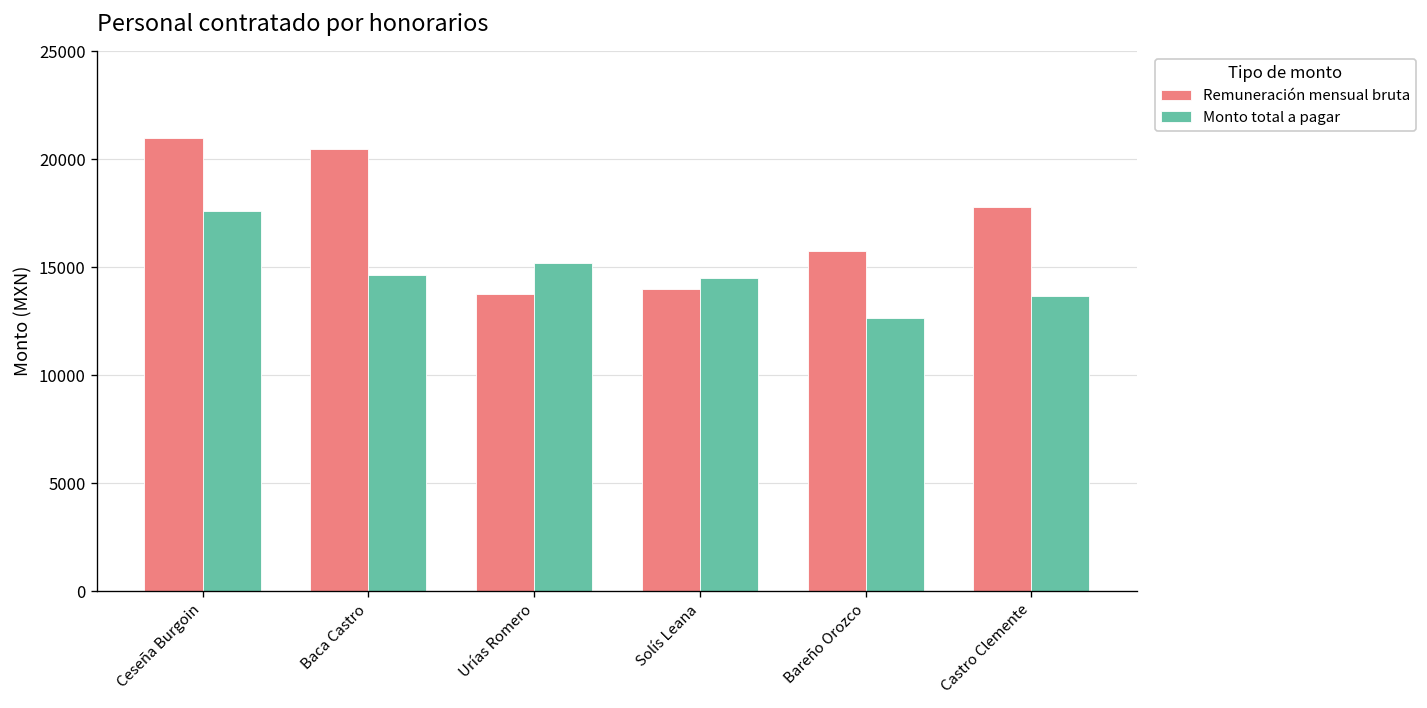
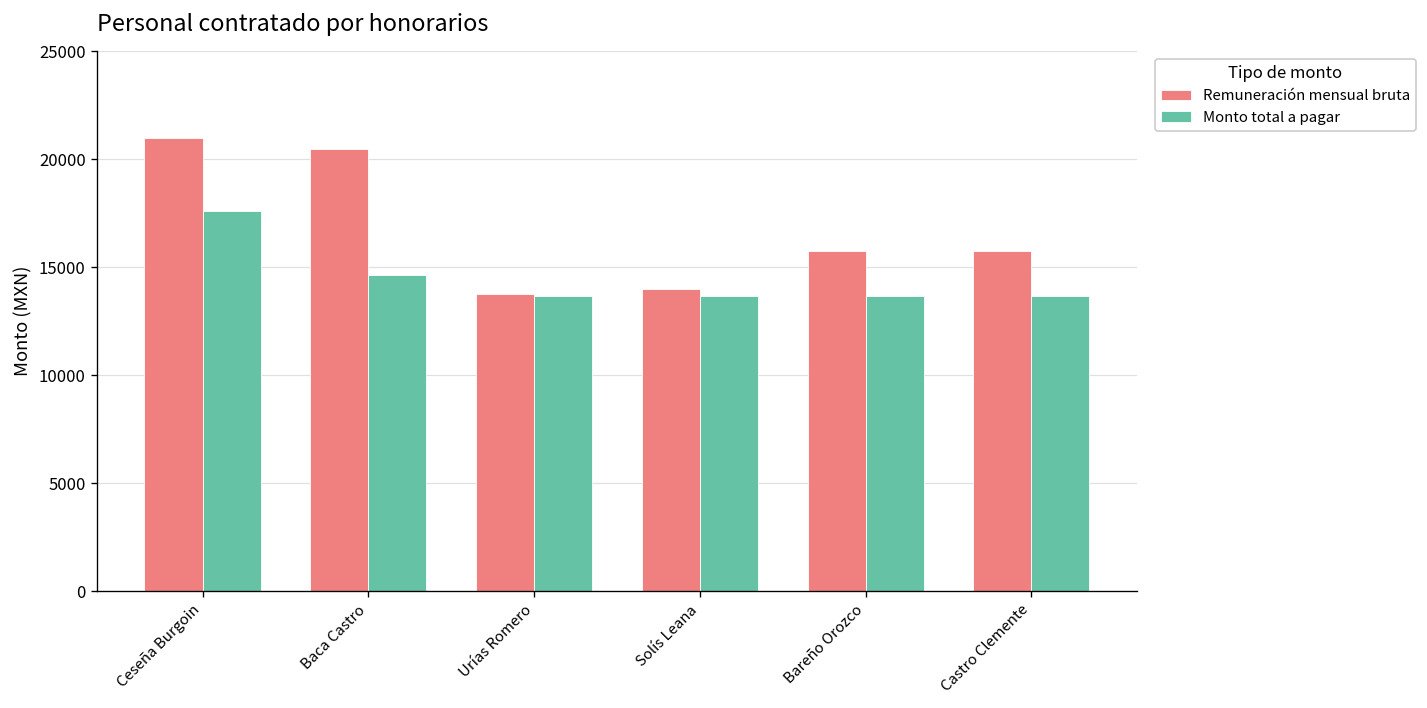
Monto total a pagar, Urías Romero: 15200 -> 13700
Monto total a pagar, Solís Leana: 14500 -> 13700
Monto total a pagar, Bareño Orozco: 12600 -> 13700
Remuneración mensual bruta, Castro Clemente: 17800 -> 15700
